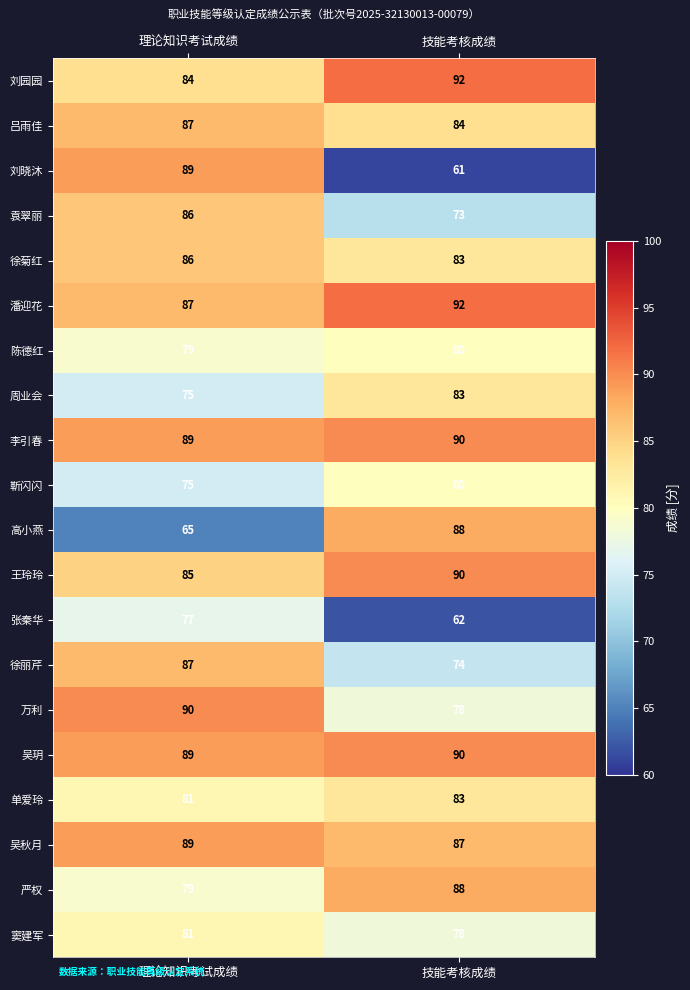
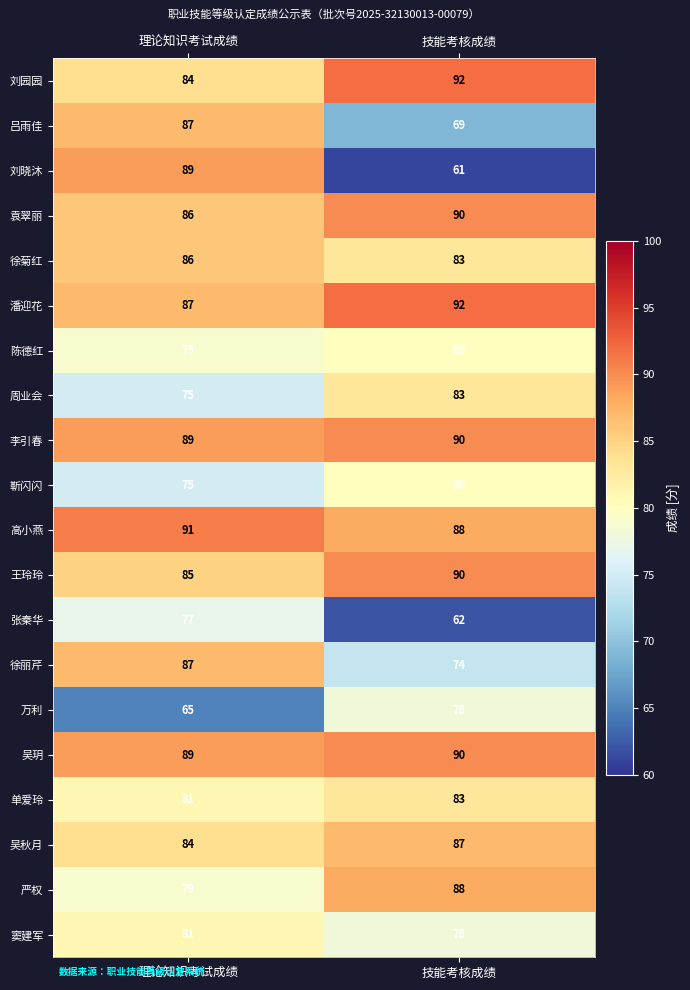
吕雨佳, 技能考核成绩: 84 -> 69
袁翠丽, 技能考核成绩: 73 -> 90
高小燕, 理论知识考试成绩: 65 -> 91
万利, 理论知识考试成绩: 90 -> 65
吴秋月, 理论知识考试成绩: 89 -> 84
